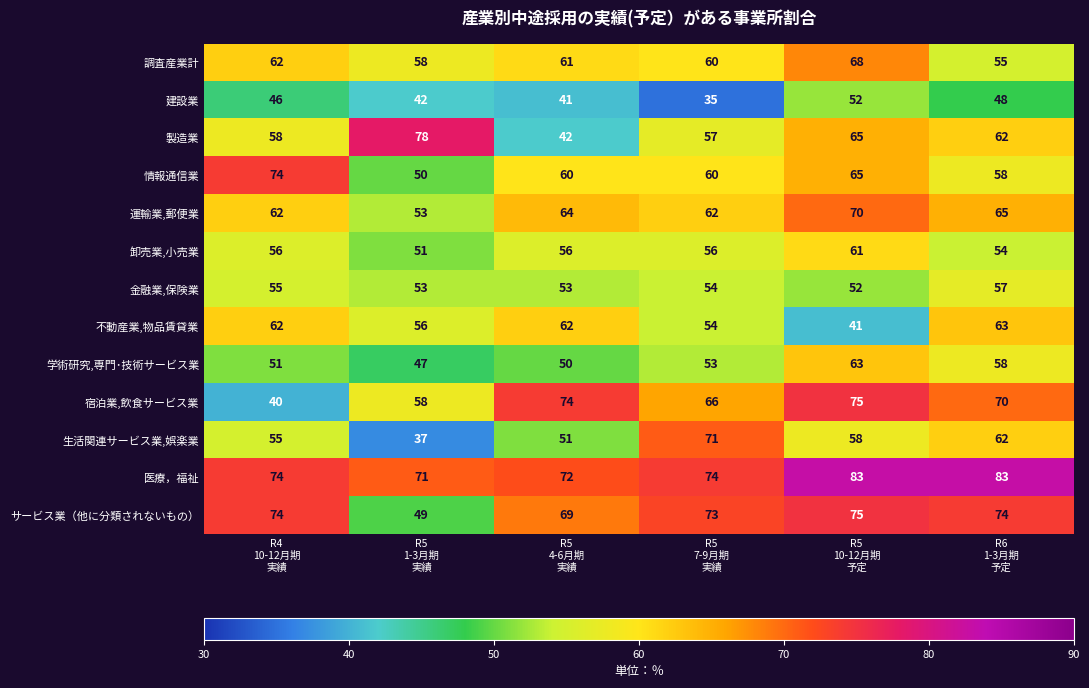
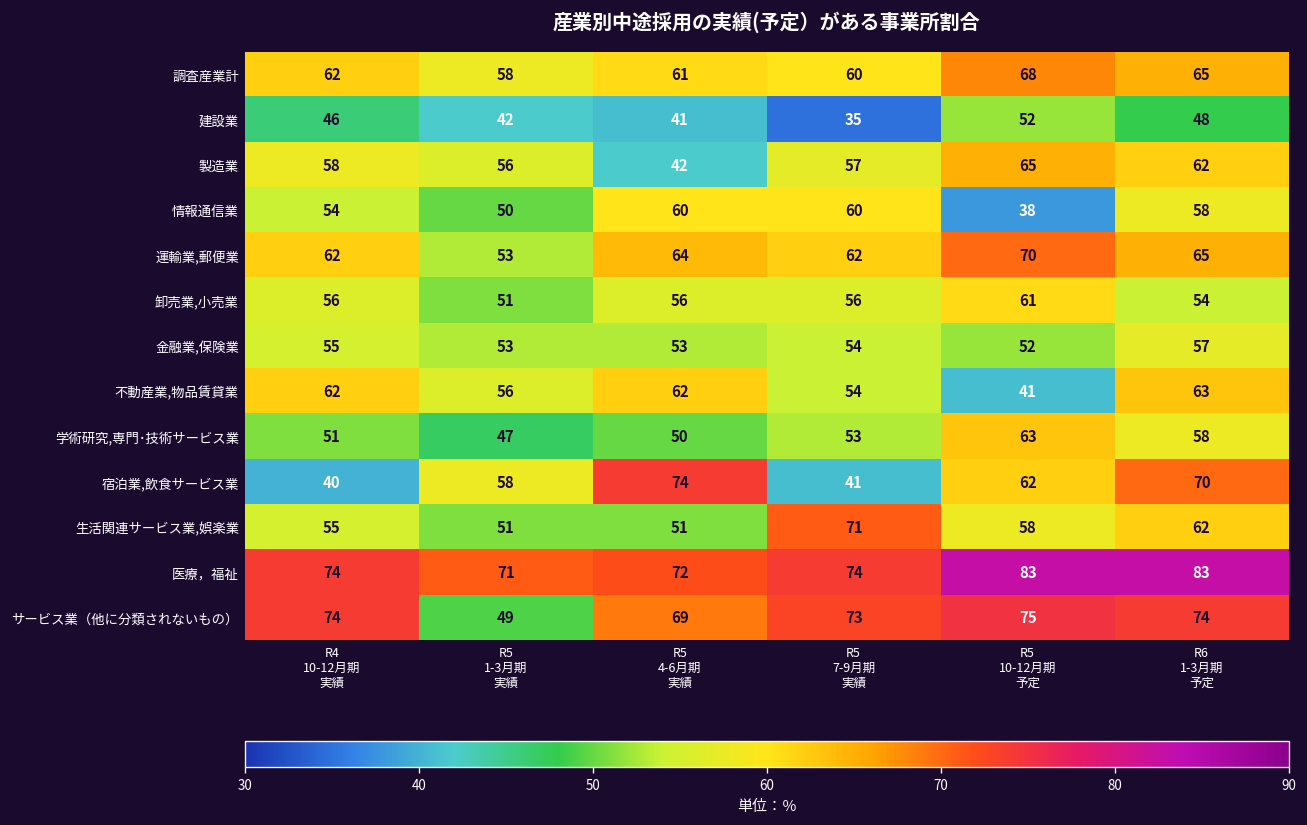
調査産業計, R6 1-3月期 予定: 55 -> 65
製造業, R5 1-3月期 実績: 78 -> 56
情報通信業, R4 10-12月期 実績: 74 -> 54
情報通信業, R5 10-12月期 予定: 65 -> 38
宿泊業,飲食サービス業, R5 7-9月期 実績: 66 -> 41
宿泊業,飲食サービス業, R5 10-12月期 予定: 75 -> 62
生活関連サービス業,娯楽業, R5 1-3月期 実績: 37 -> 51
